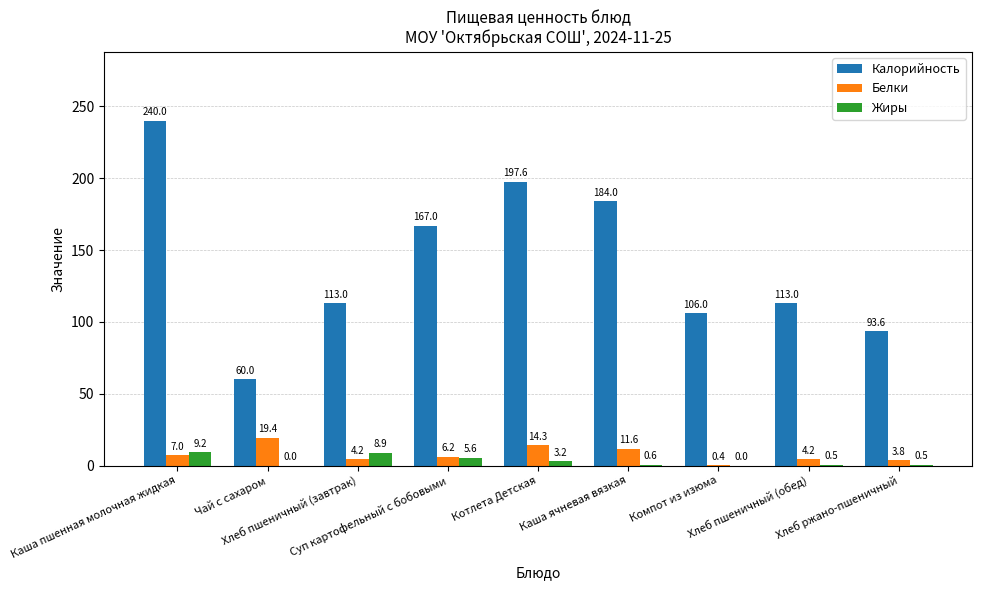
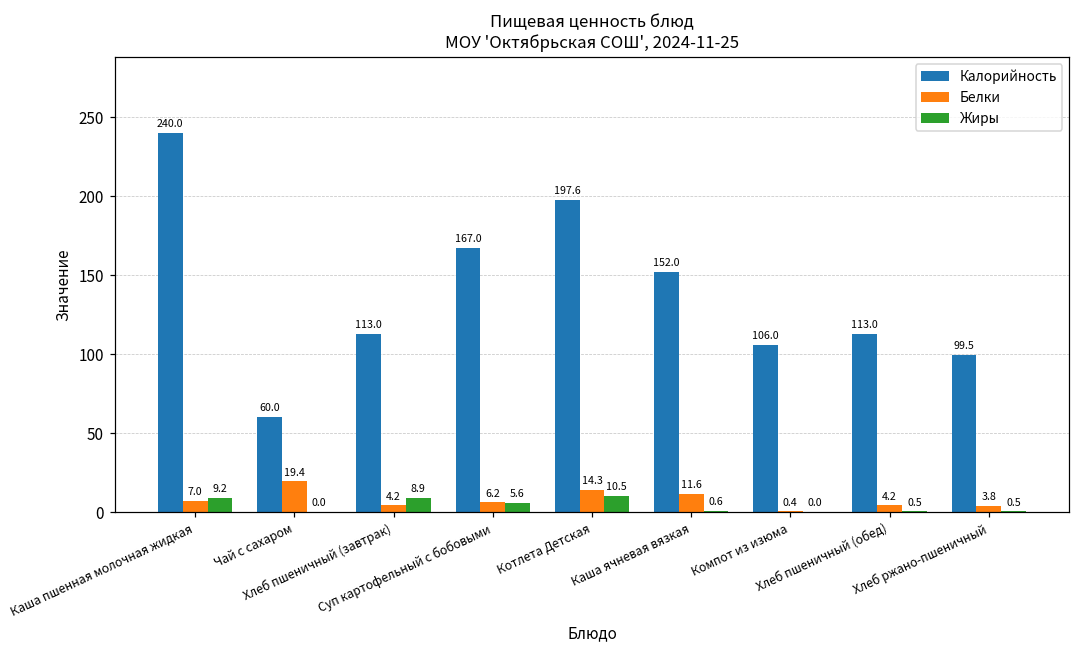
Жиры, Котлета Детская: 3.2 -> 10.5
Калорийность, Каша ячневая вязкая: 184.0 -> 152.0
Калорийность, Хлеб ржано-пшеничный: 93.6 -> 99.5
